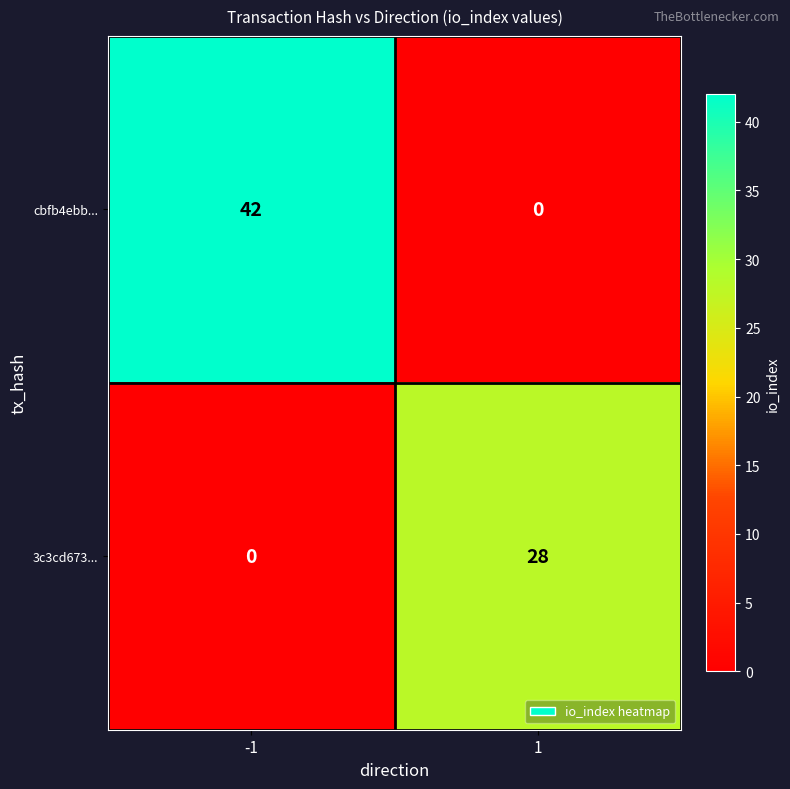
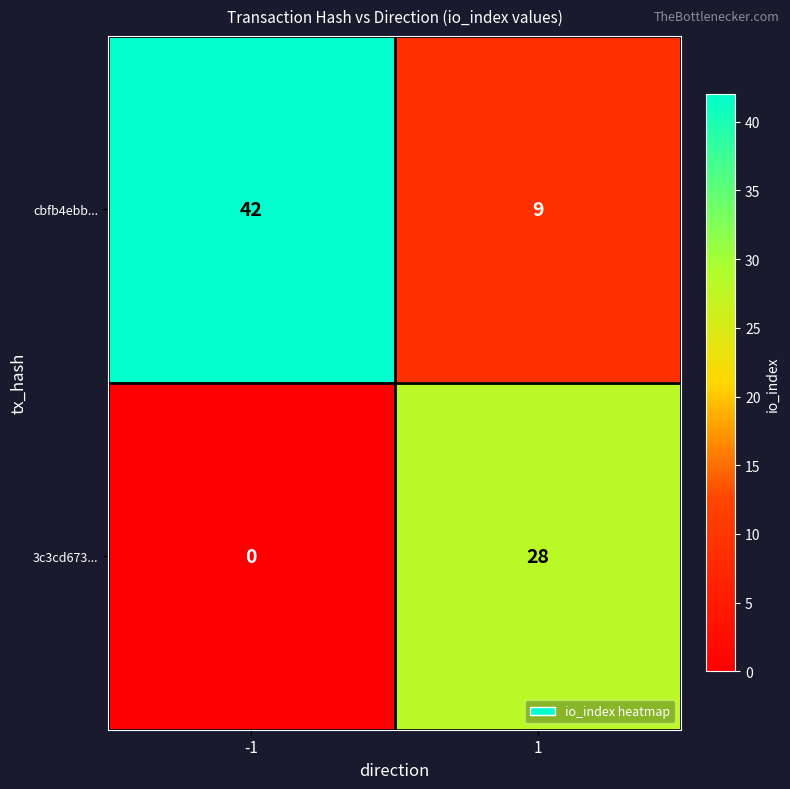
cbfb4ebb..., 1: 0 -> 9
